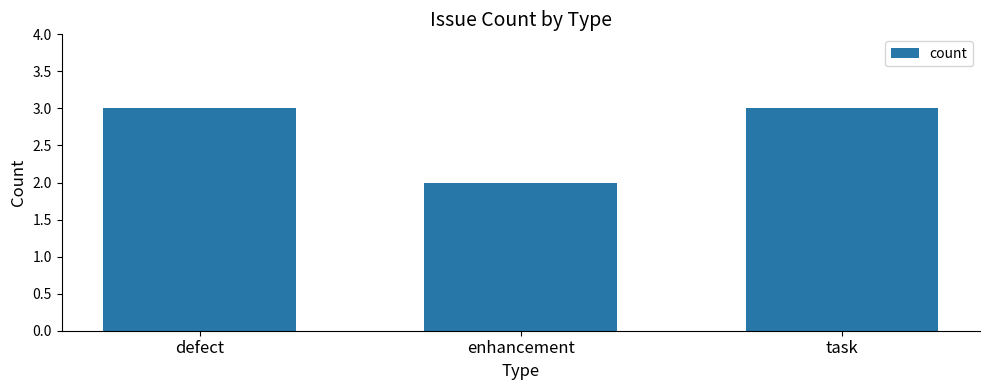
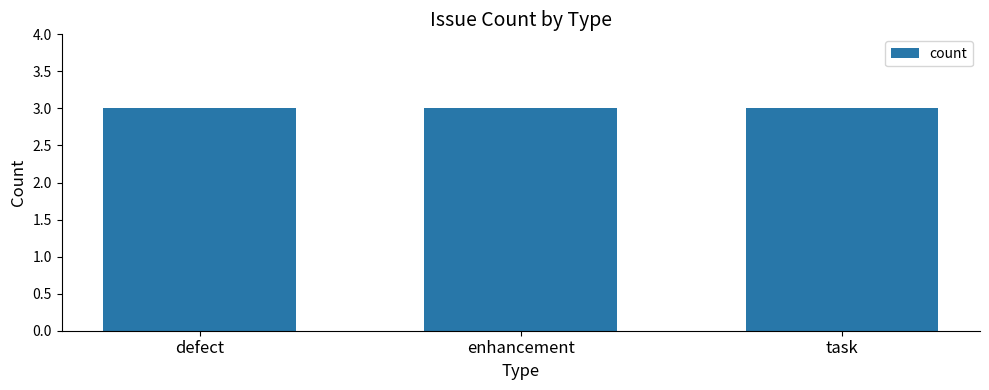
enhancement: 2 -> 3
